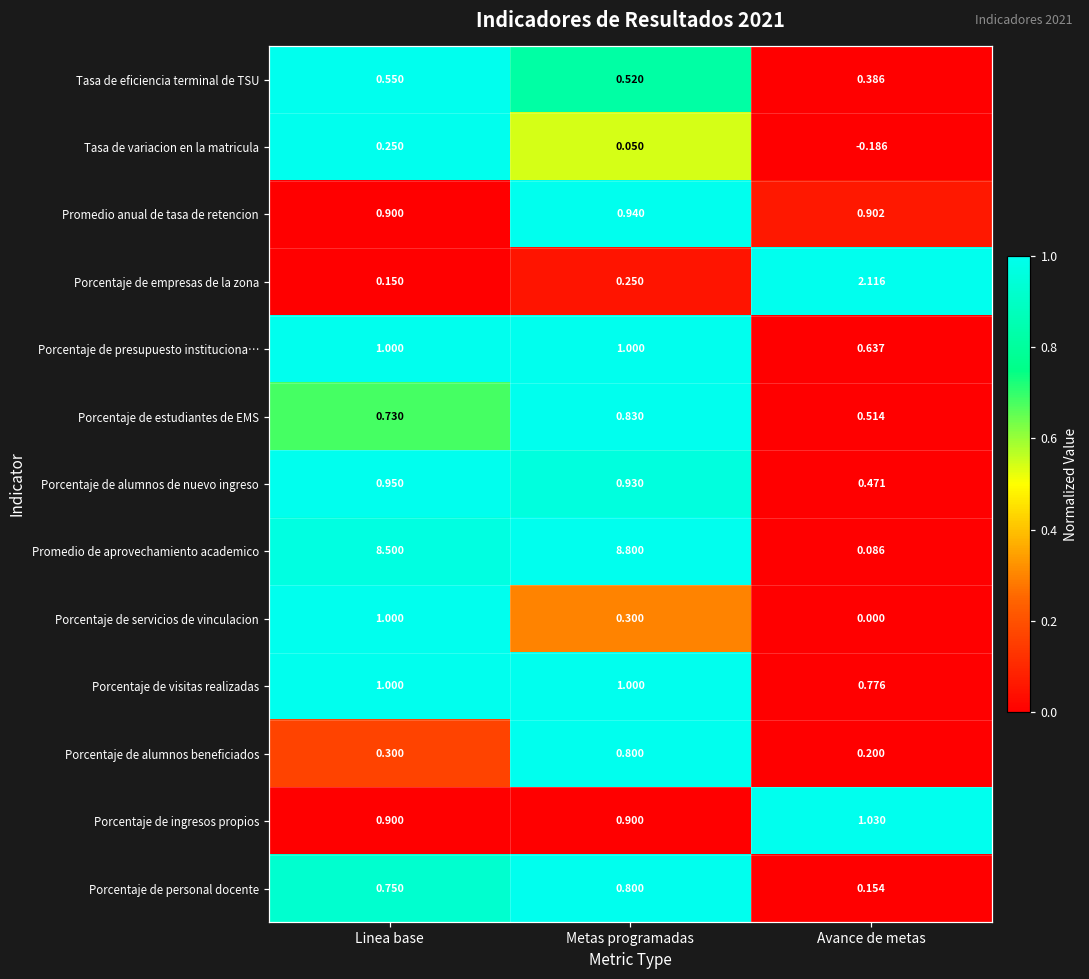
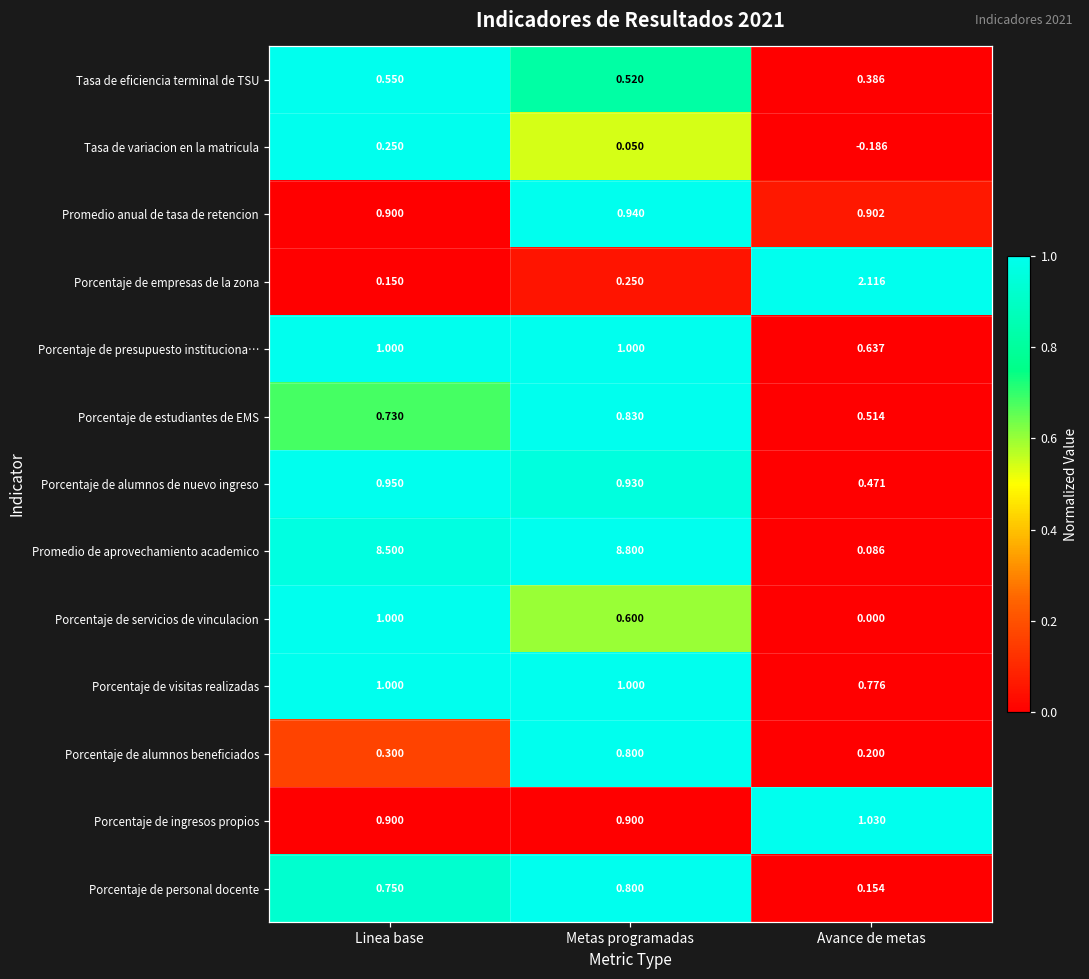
Porcentaje de servicios de vinculacion, Metas programadas: 0.300 -> 0.600
